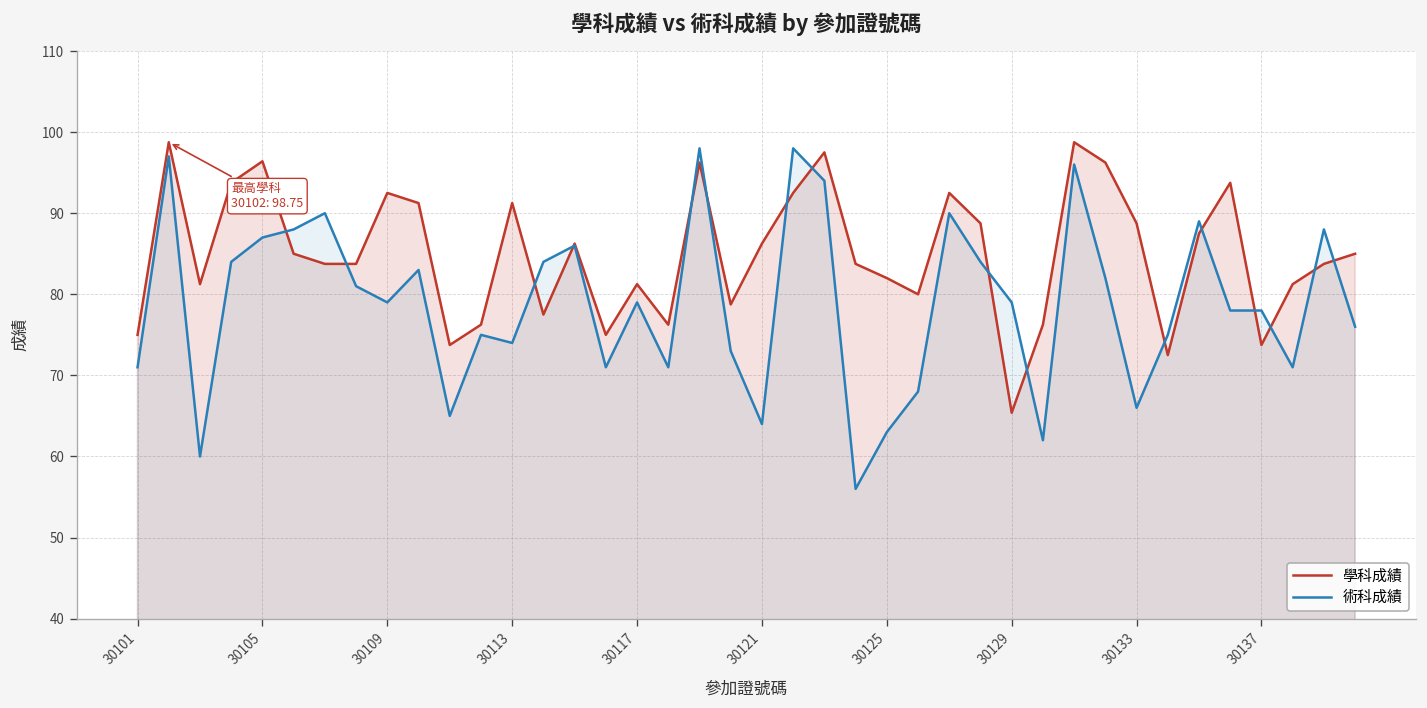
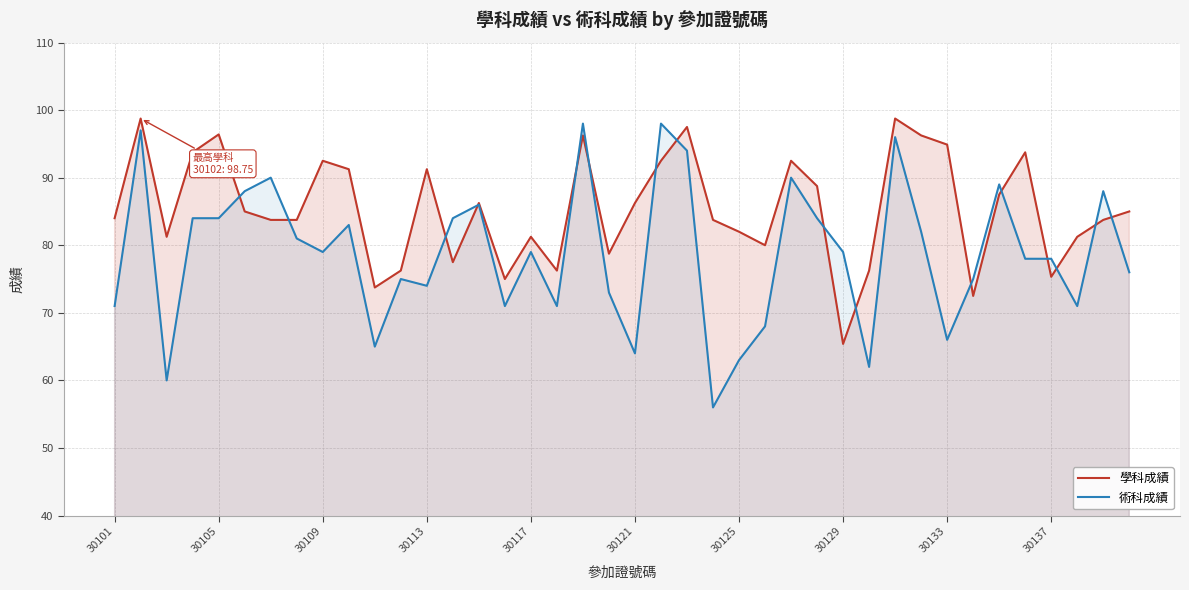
學科成績, 30101: 75 -> 84
術科成績, 30105: 87 -> 84
學科成績, 30133: 89 -> 95
學科成績, 30137: 74 -> 75
